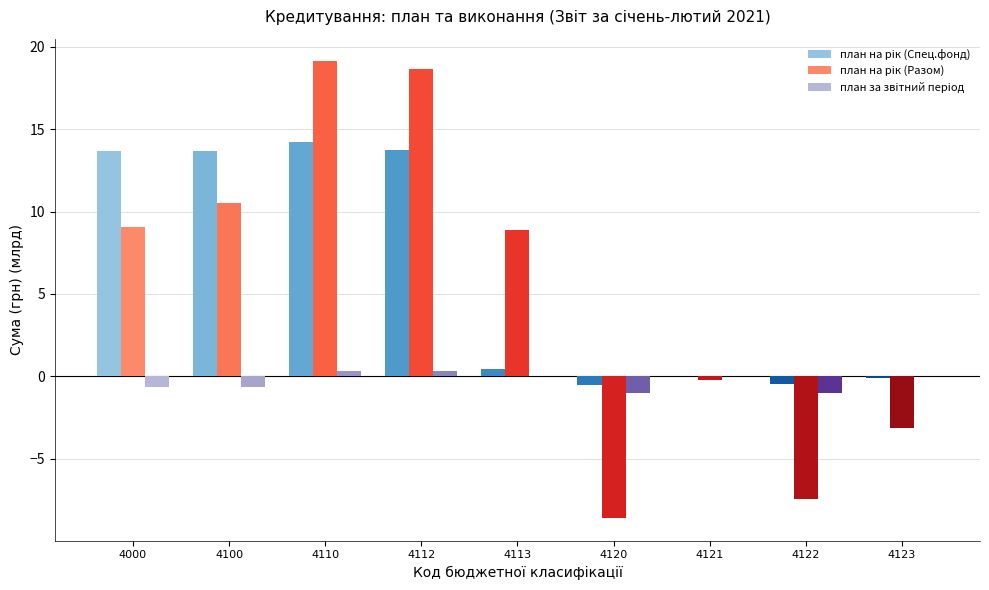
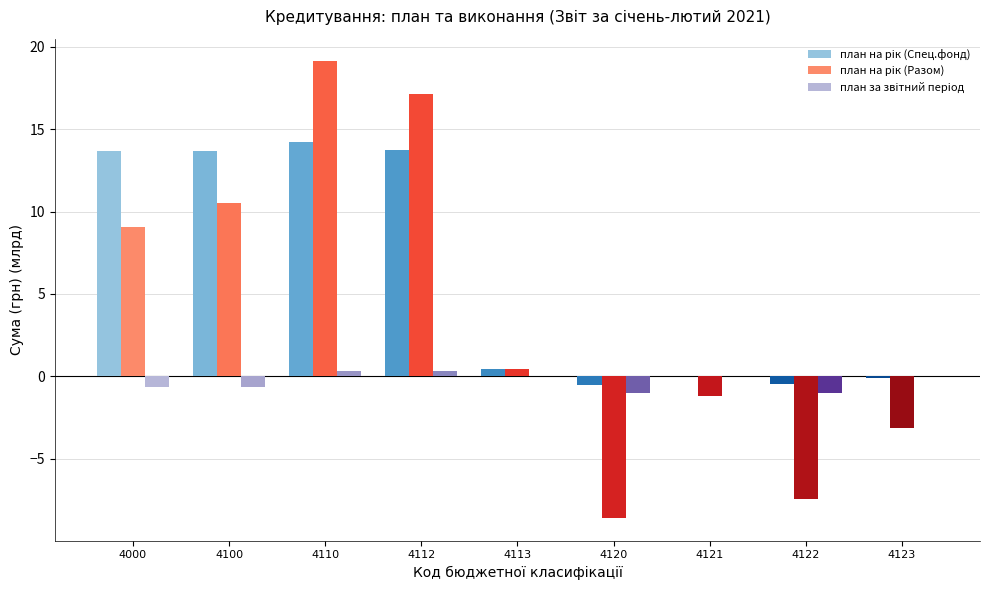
план на рік (Разом), 4112: 18.6 -> 17.1
план на рік (Разом), 4113: 8.9 -> 0.5
план на рік (Разом), 4121: -0.2 -> -1.2
